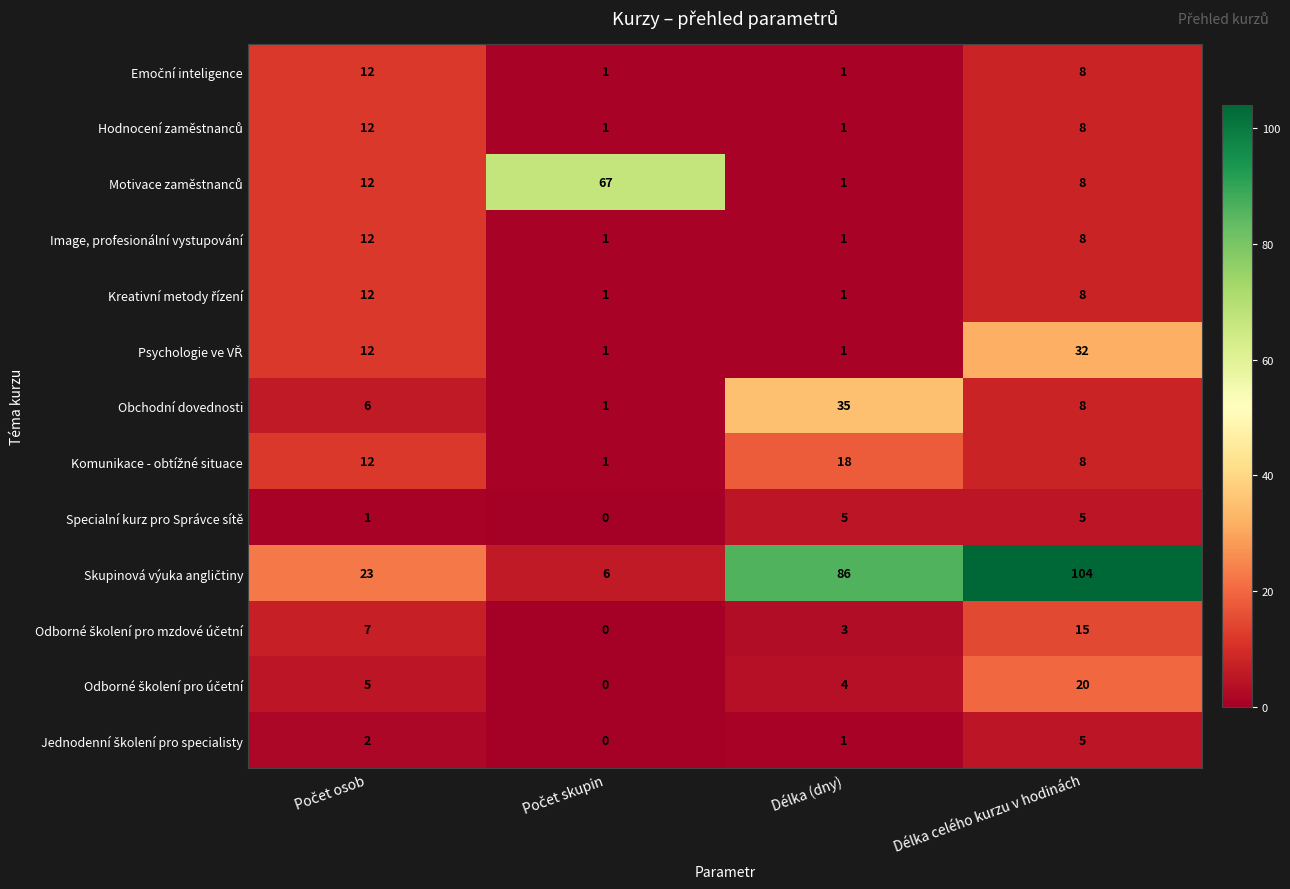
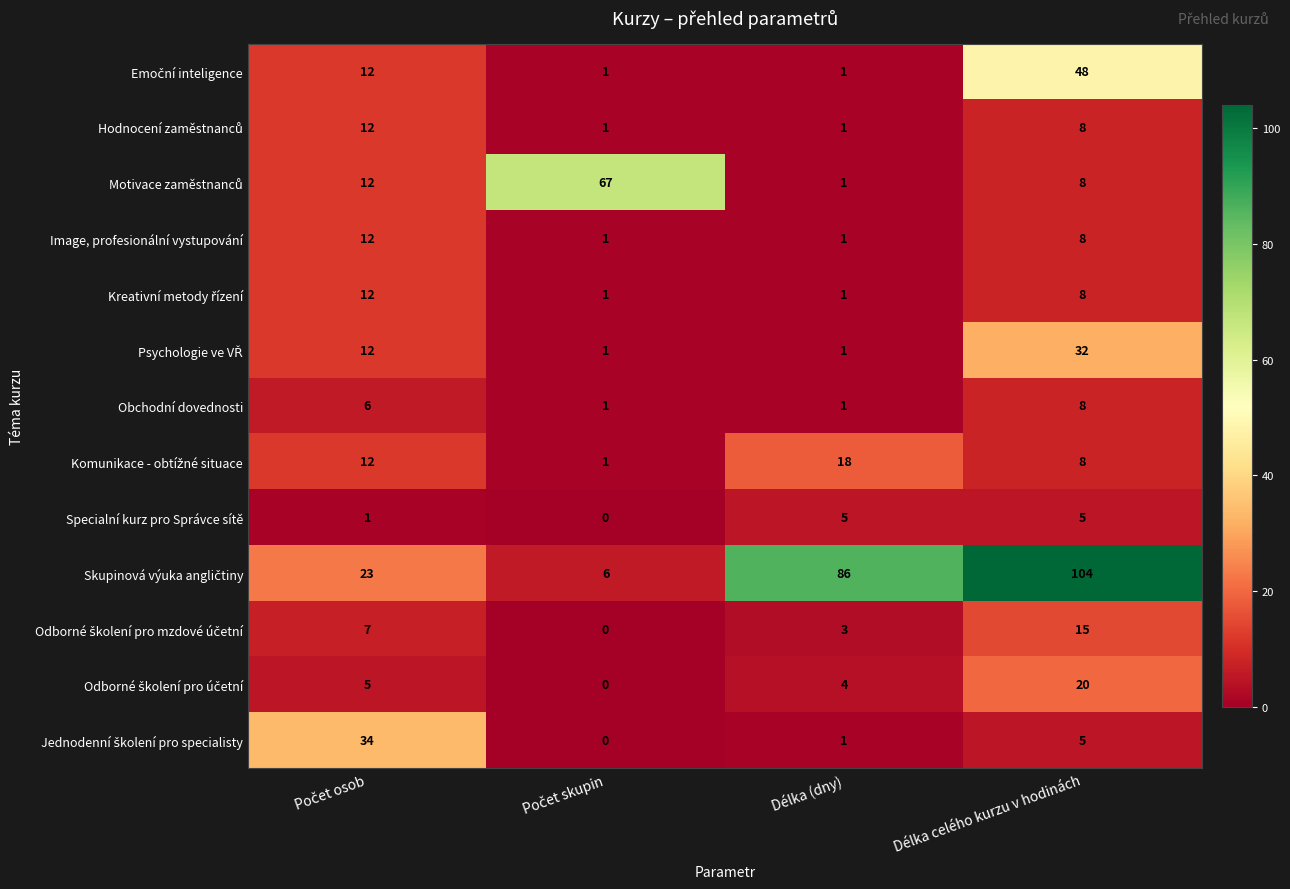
Emoční inteligence, Délka celého kurzu v hodinách: 8 -> 48
Obchodní dovednosti, Délka (dny): 35 -> 1
Jednodenní školení pro specialisty, Počet osob: 2 -> 34
